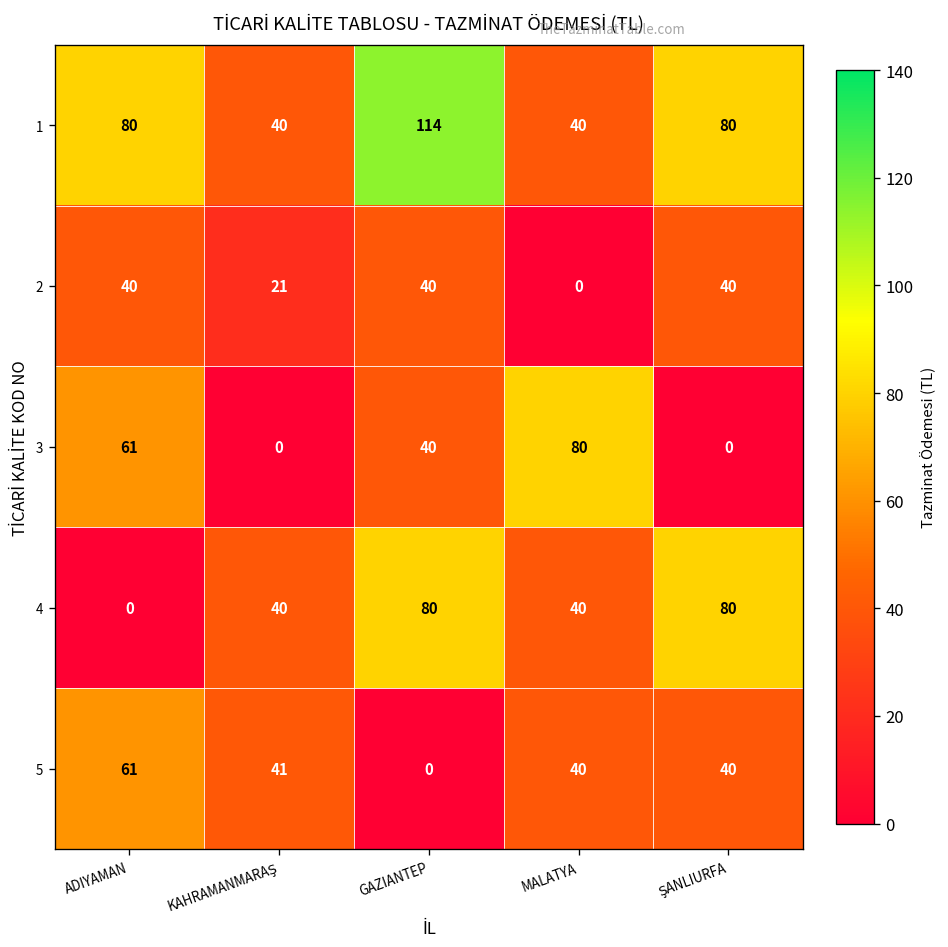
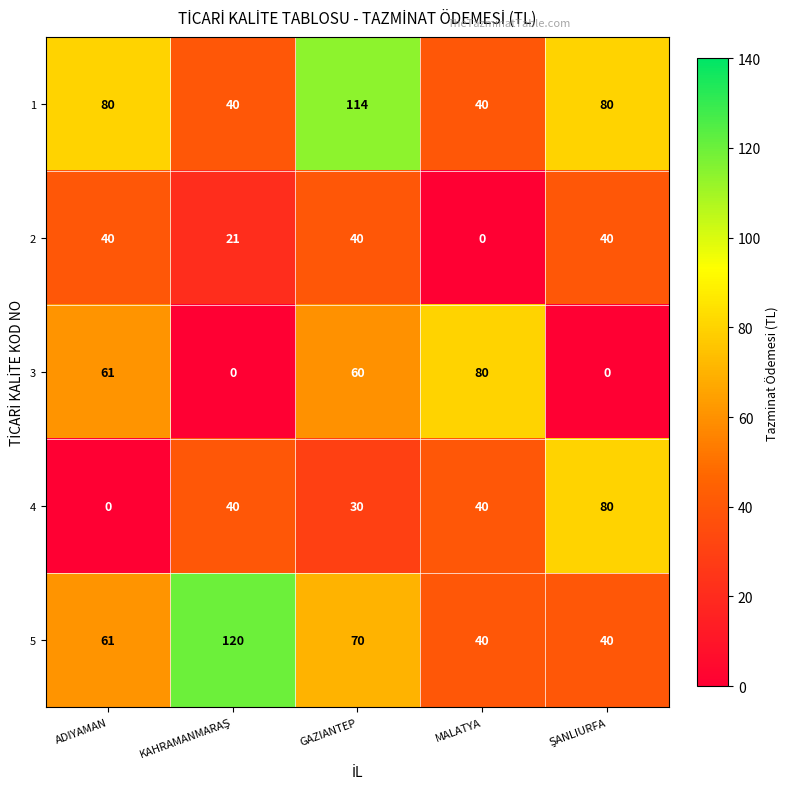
3, GAZIANTEP: 40 -> 60
4, GAZIANTEP: 80 -> 30
5, KAHRAMANMARAŞ: 41 -> 120
5, GAZIANTEP: 0 -> 70
